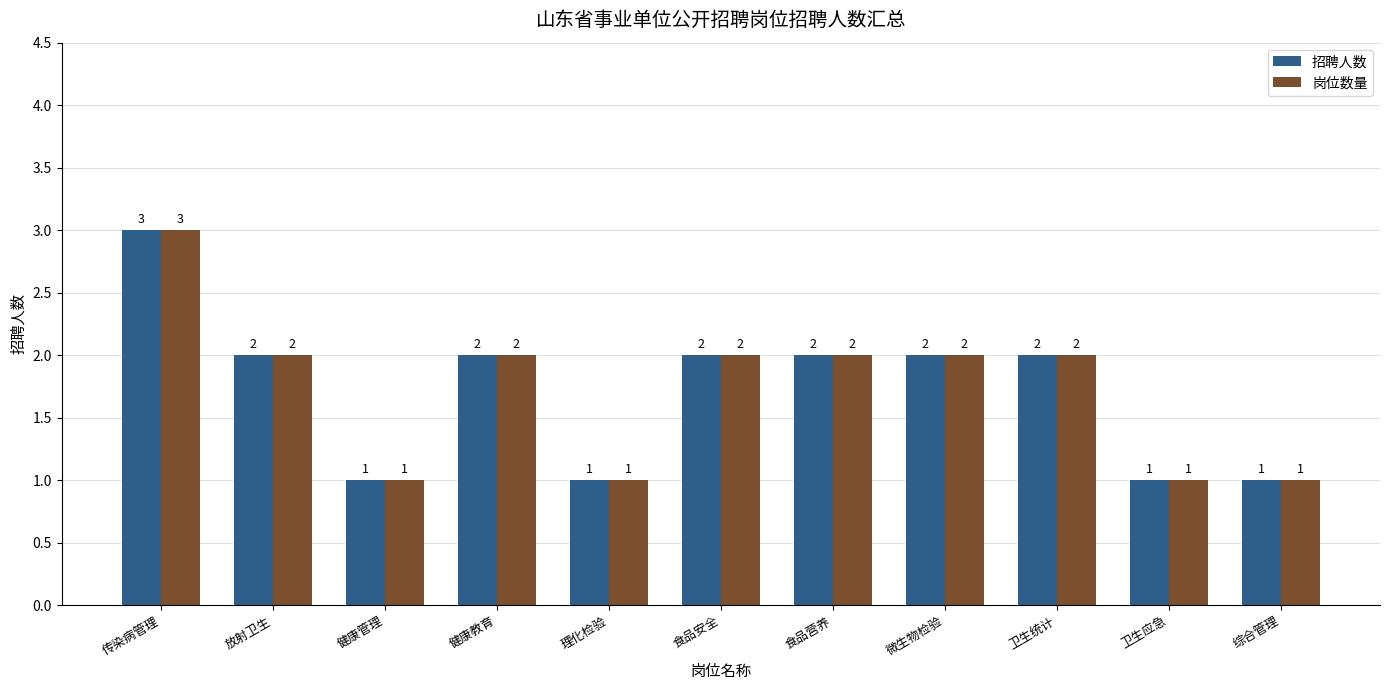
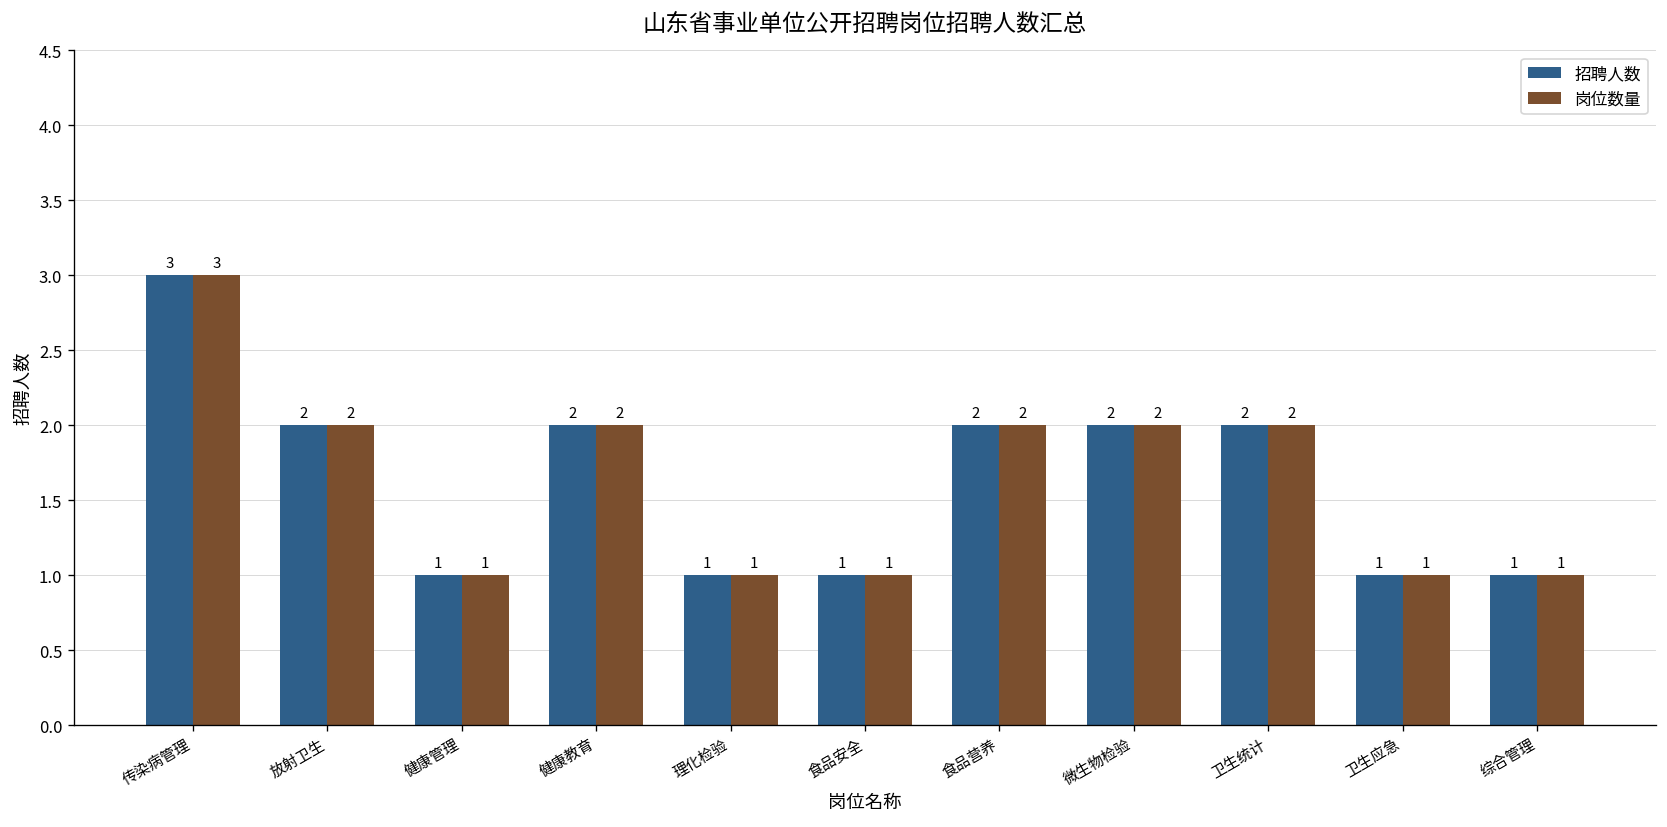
招聘人数, 食品安全: 2 -> 1
岗位数量, 食品安全: 2 -> 1
